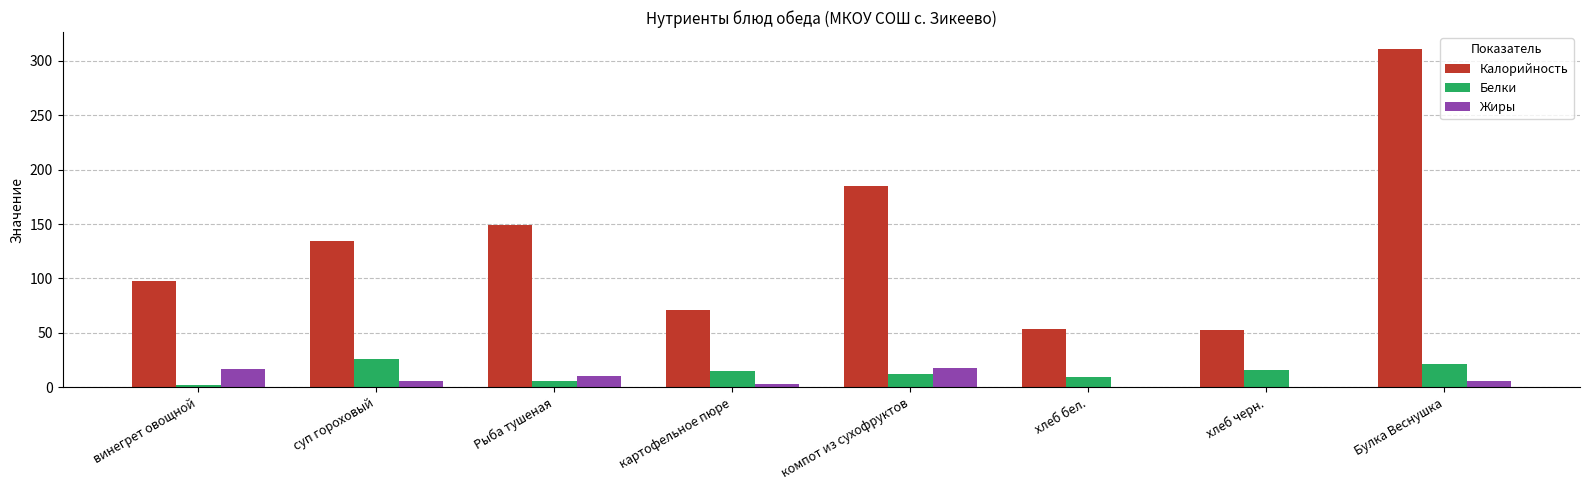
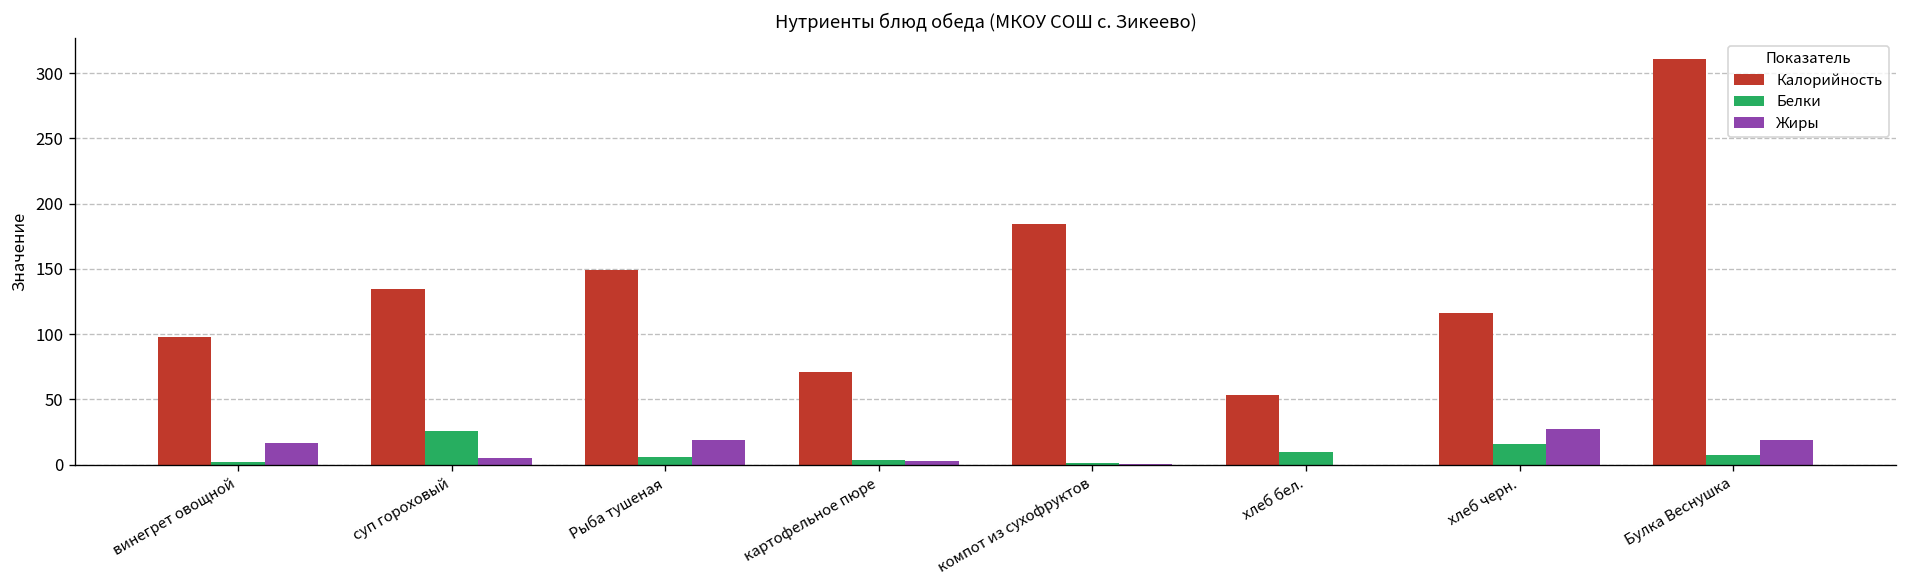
Жиры, Рыба тушеная: 11 -> 19
Белки, картофельное пюре: 15 -> 4
Белки, компот из сухофруктов: 12 -> 1
Жиры, компот из сухофруктов: 18 -> 0
Калорийность, хлеб черн.: 53 -> 116
Жиры, хлеб черн.: 0 -> 28
Белки, Булка Веснушка: 21 -> 8
Жиры, Булка Веснушка: 6 -> 19
